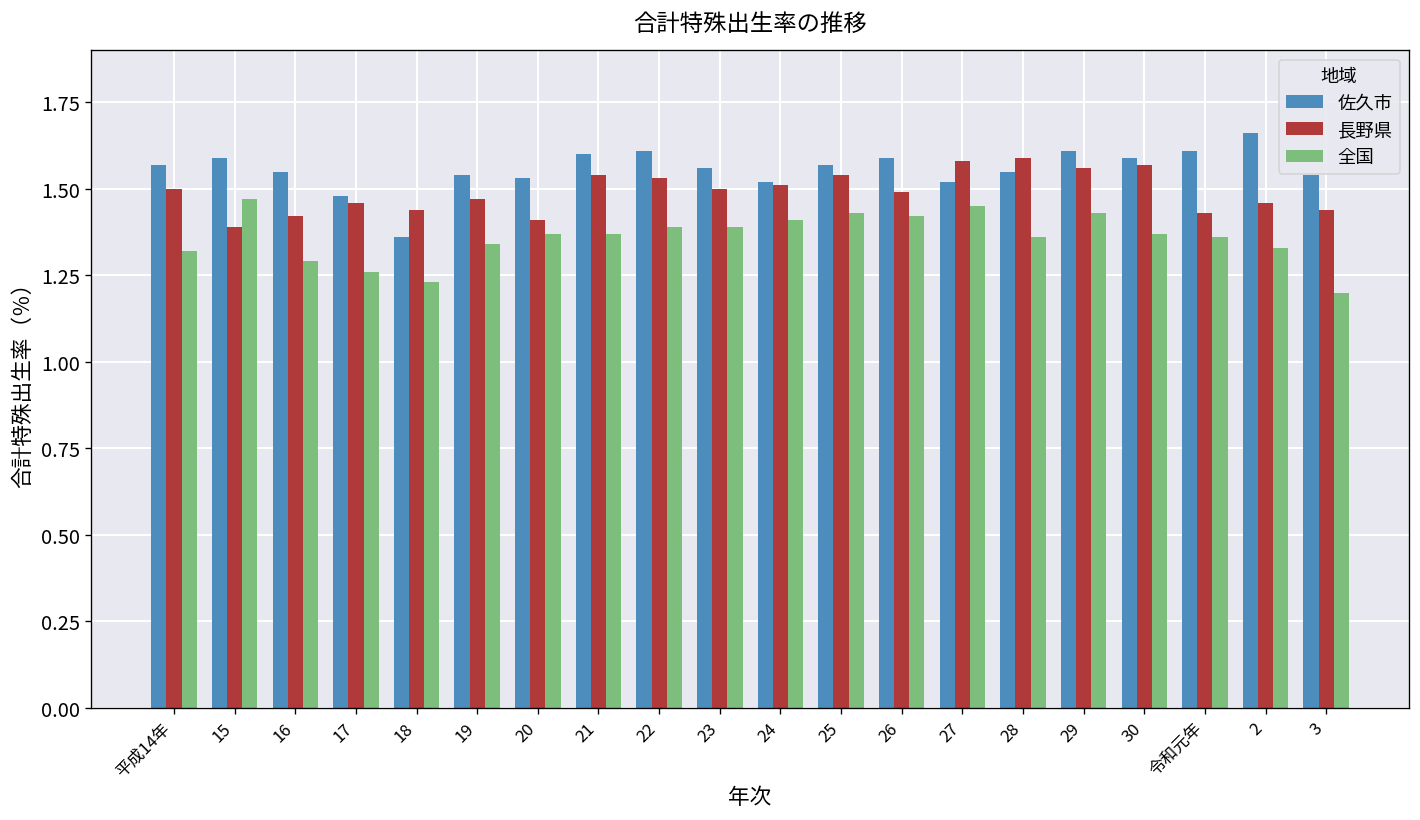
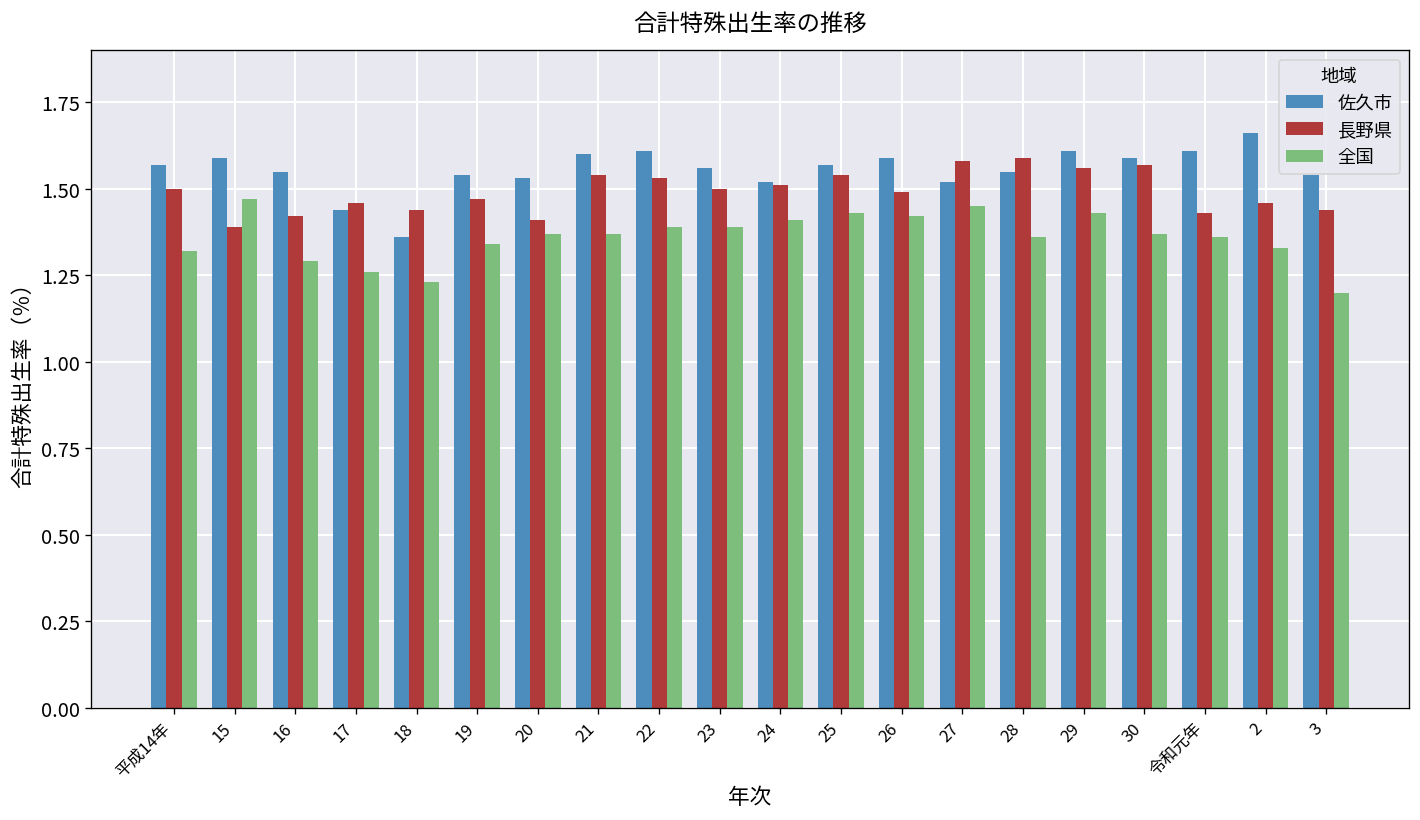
佐久市, 17: 1.48 -> 1.44
